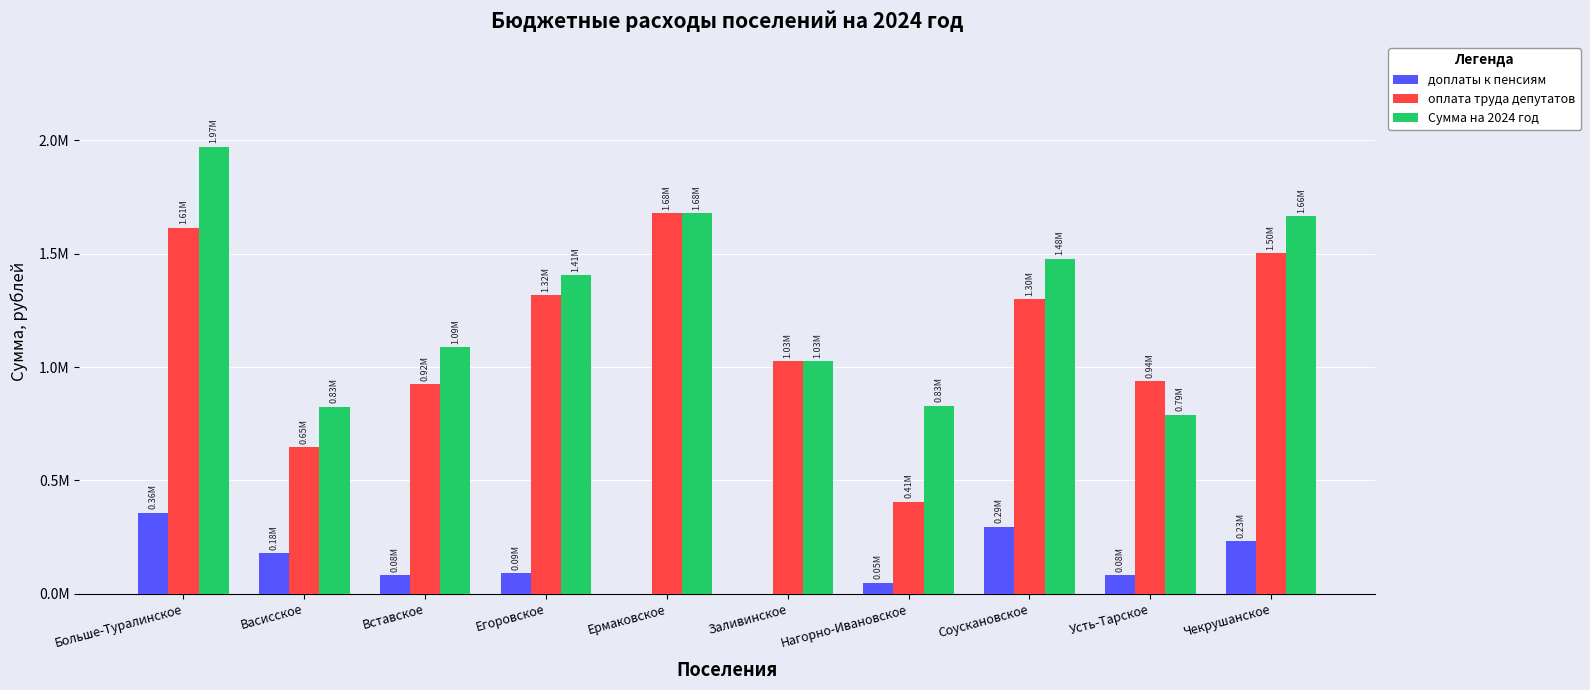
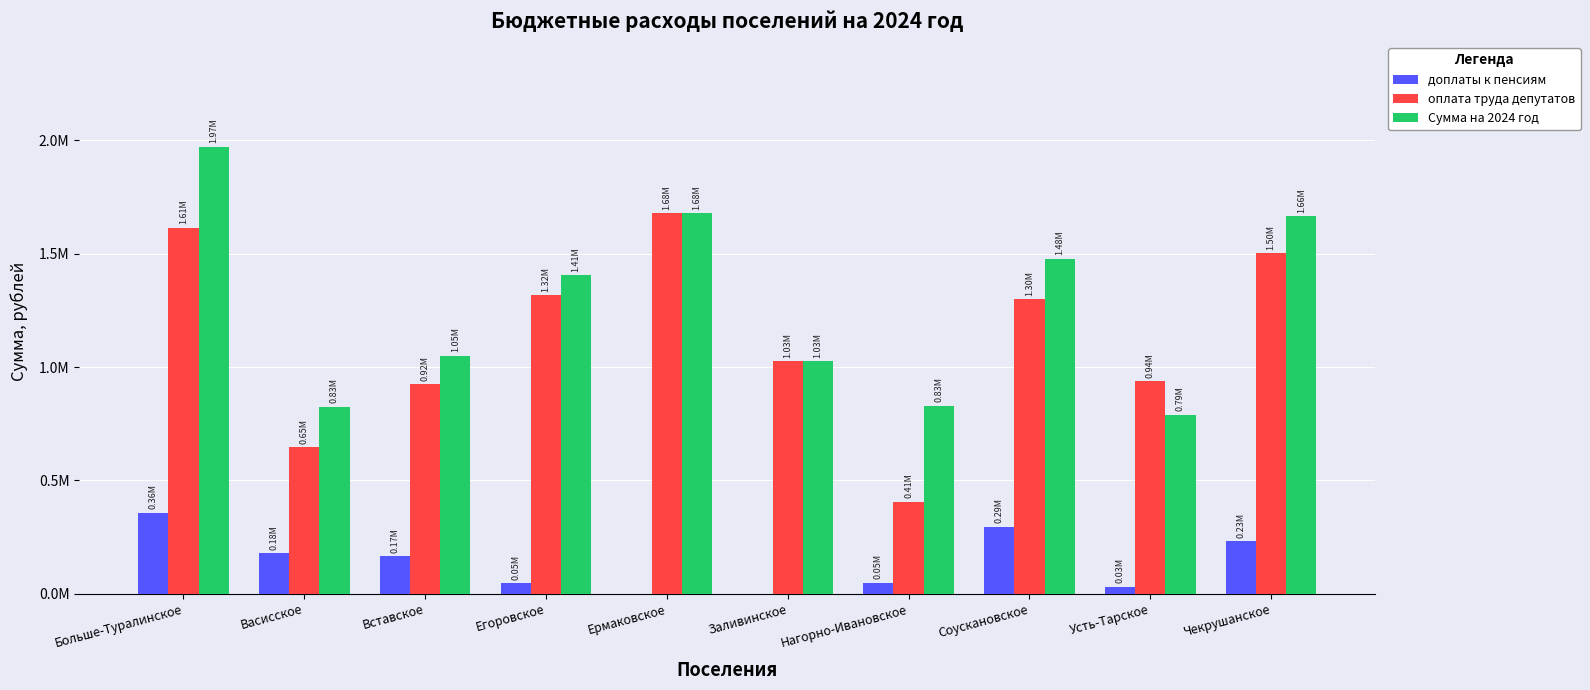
доплаты к пенсиям, Вставское: 0.08M -> 0.17M
Сумма на 2024 год, Вставское: 1.09M -> 1.05M
доплаты к пенсиям, Егоровское: 0.09M -> 0.05M
доплаты к пенсиям, Усть-Тарское: 0.08M -> 0.03M
